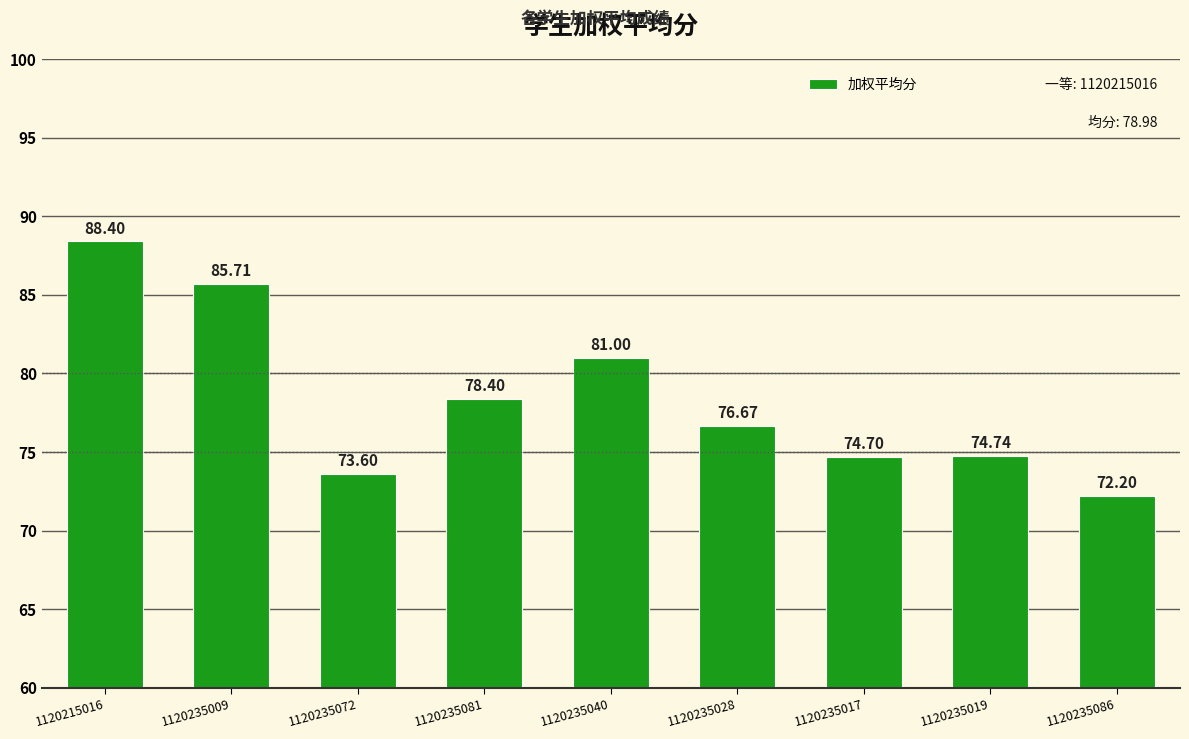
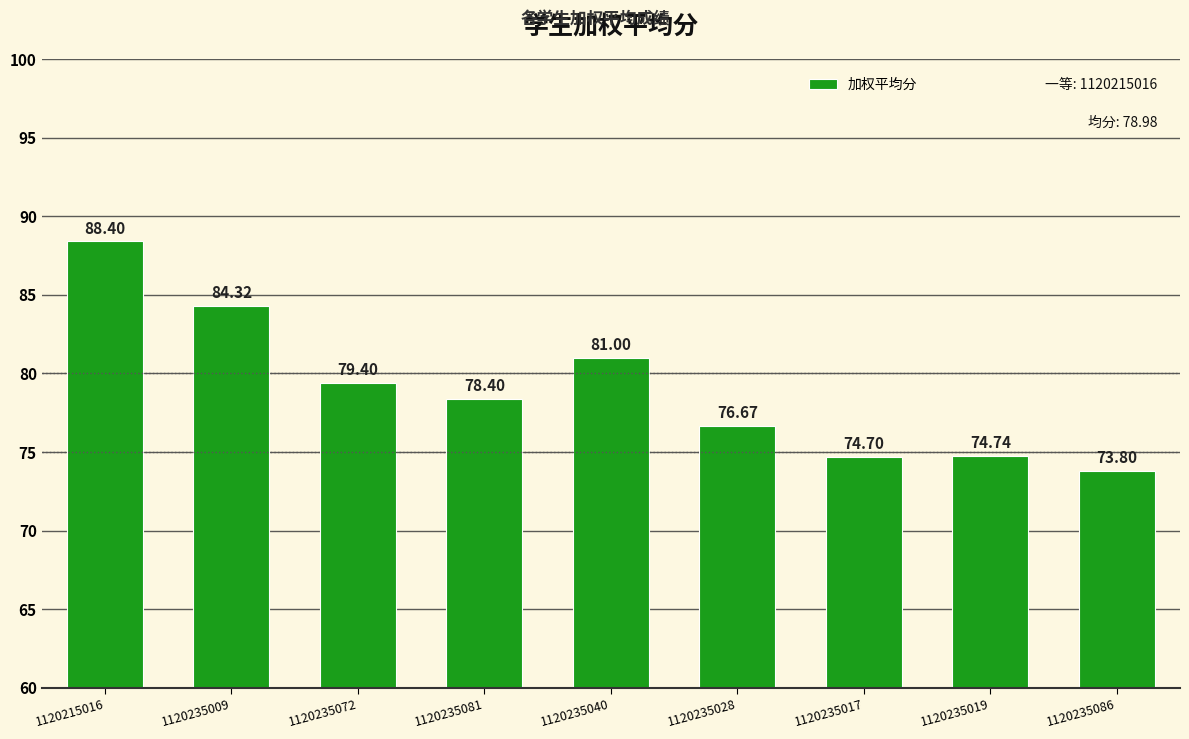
1120235009: 85.71 -> 84.32
1120235072: 73.60 -> 79.40
1120235086: 72.20 -> 73.80
